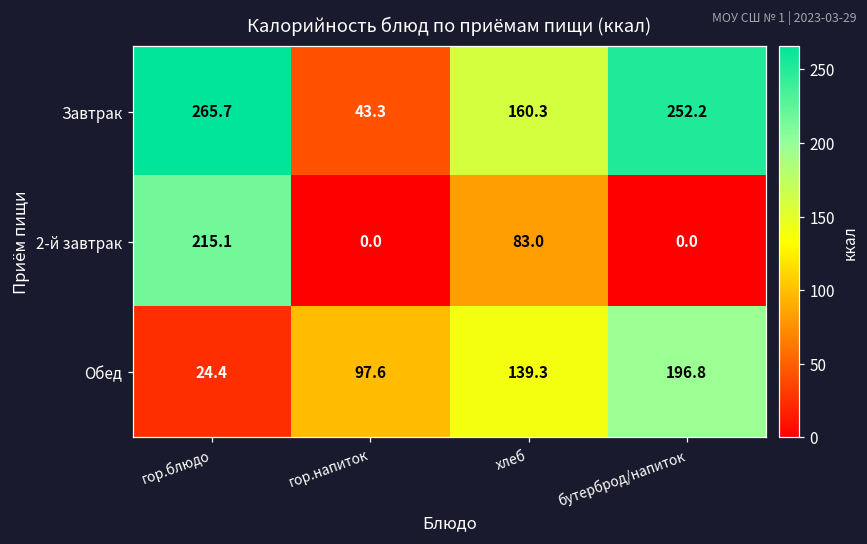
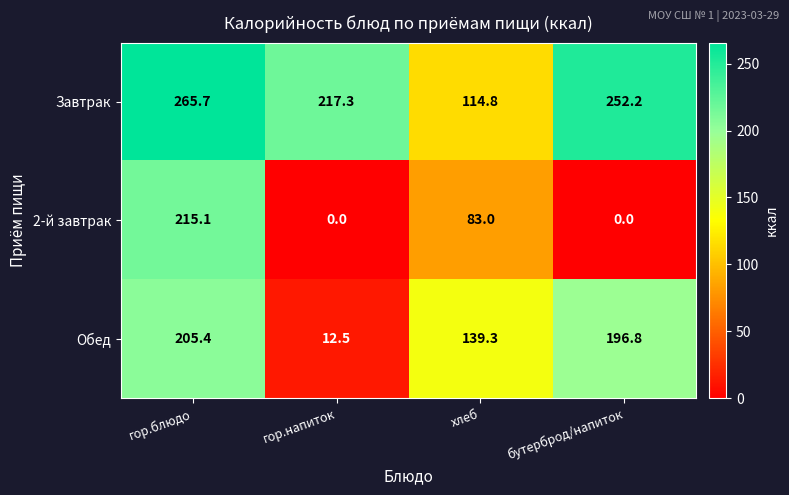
Завтрак, гор.напиток: 43.3 -> 217.3
Завтрак, хлеб: 160.3 -> 114.8
Обед, гор.блюдо: 24.4 -> 205.4
Обед, гор.напиток: 97.6 -> 12.5
